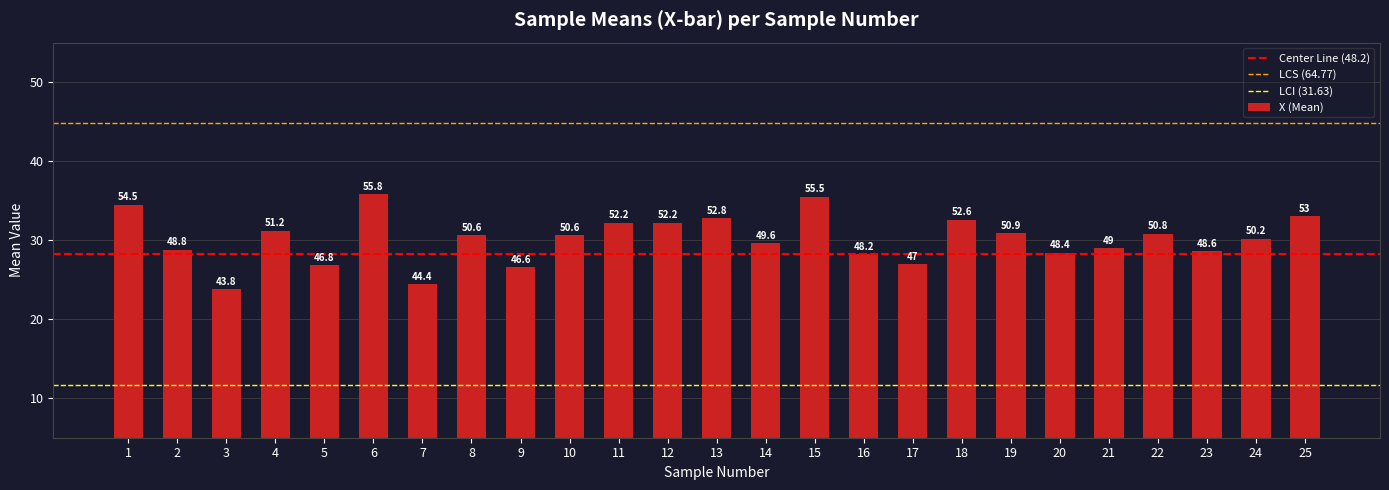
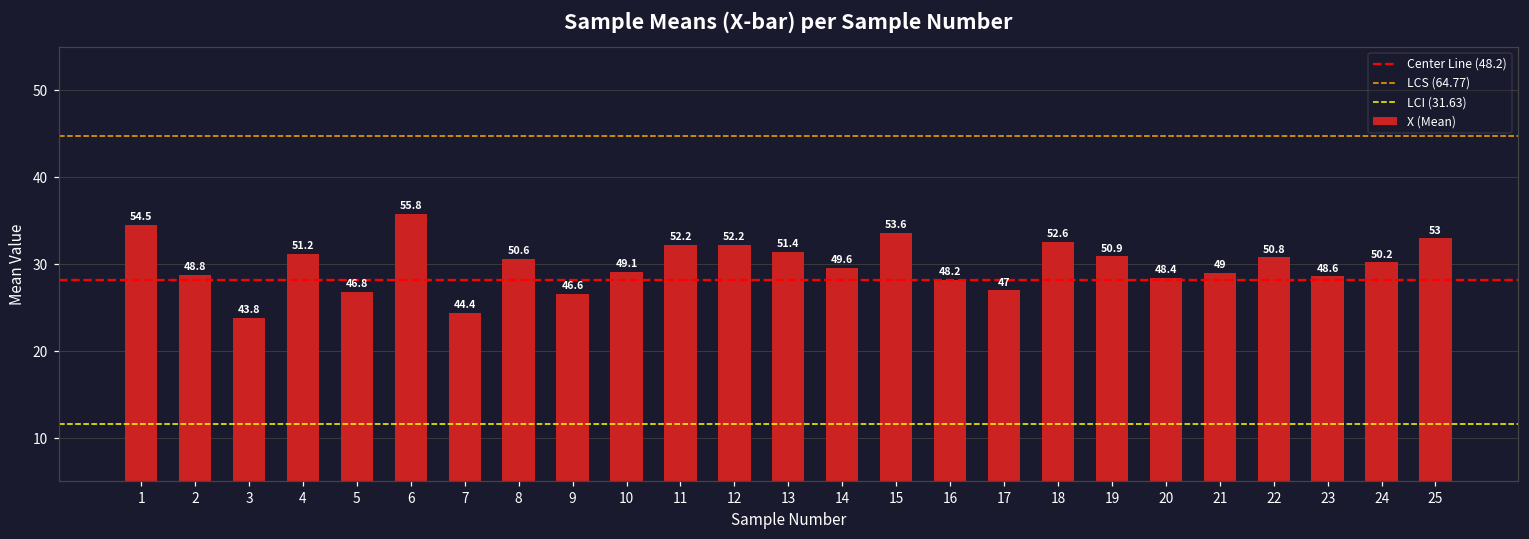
10: 50.6 -> 49.1
13: 52.8 -> 51.4
15: 55.5 -> 53.6
